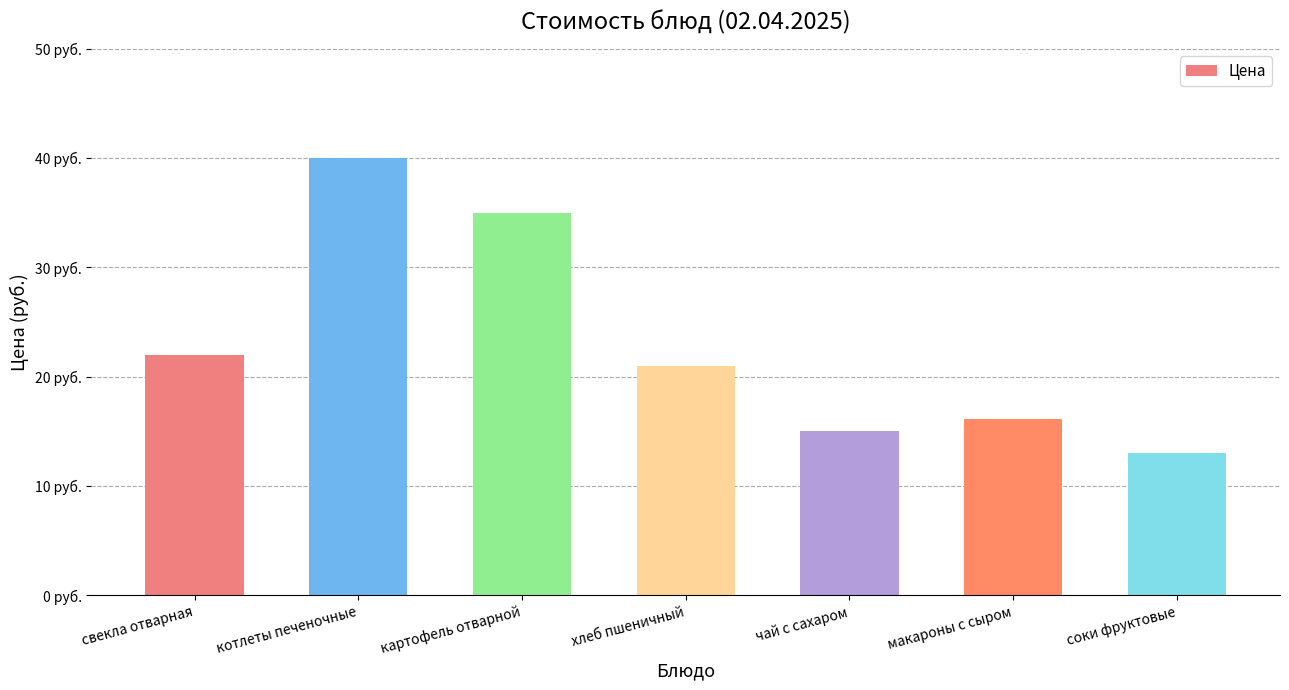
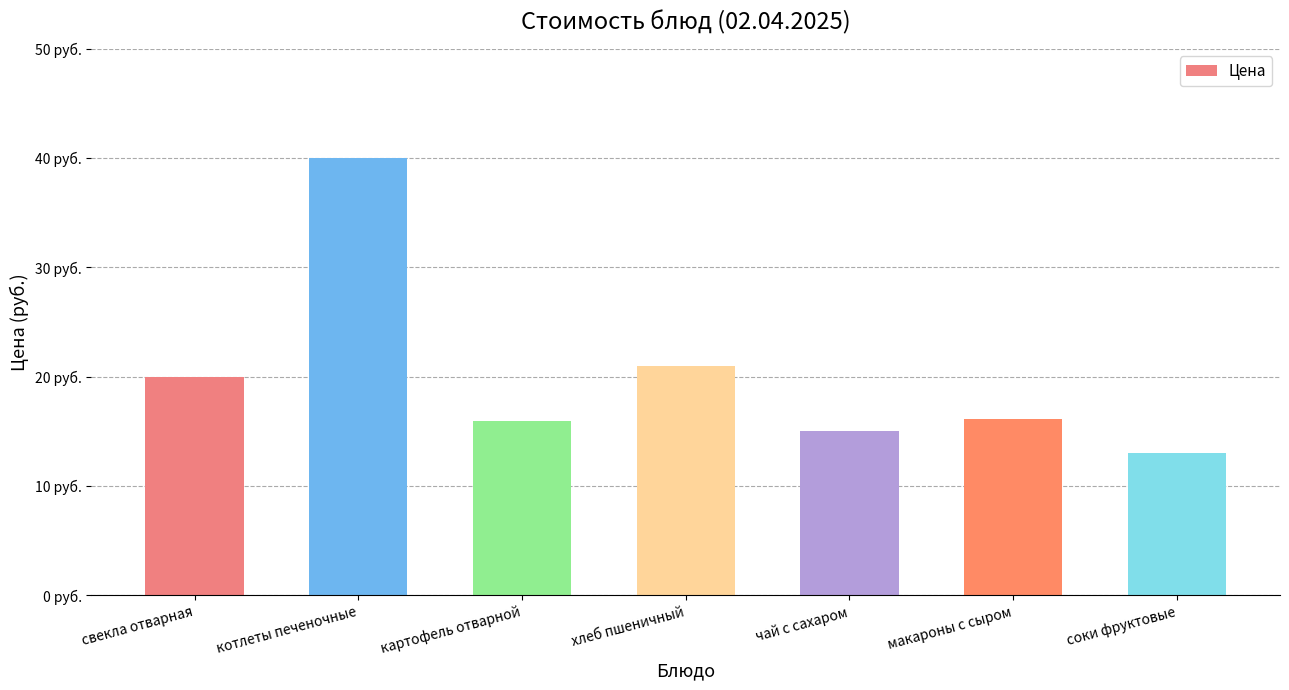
свекла отварная: 22 руб. -> 20 руб.
картофель отварной: 35 руб. -> 16 руб.
